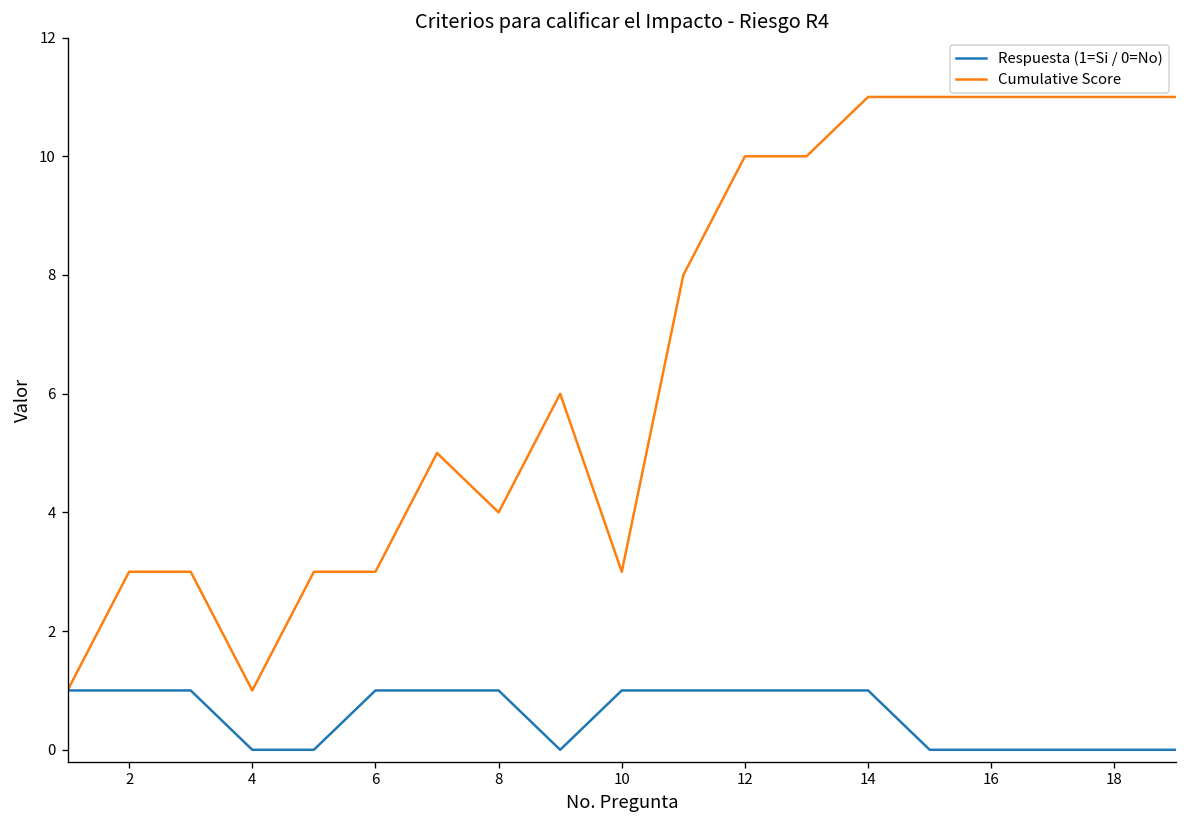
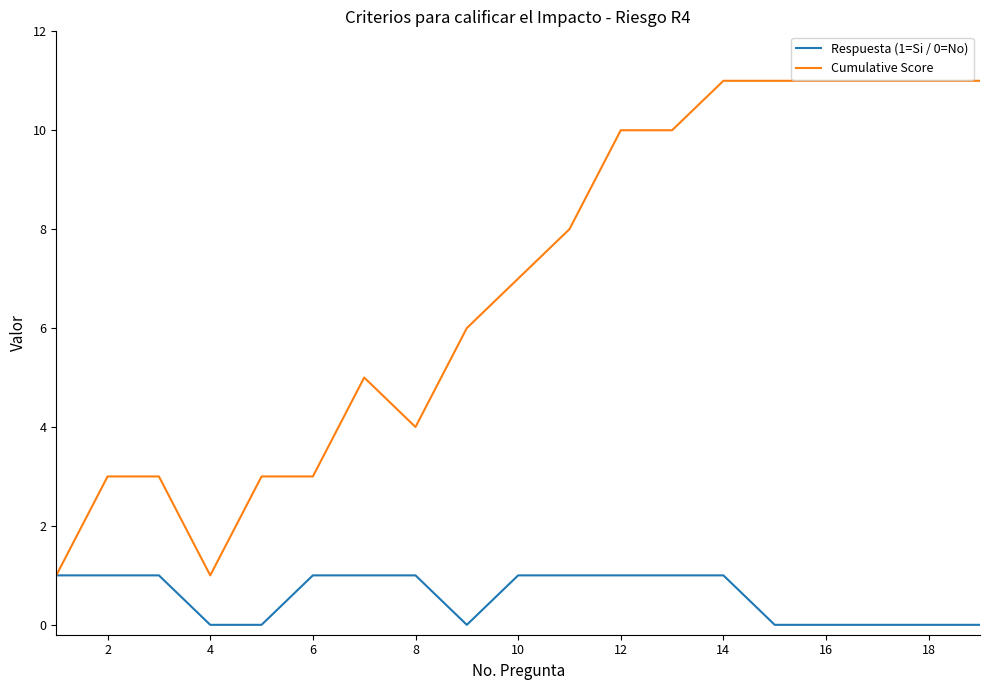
Cumulative Score, 10: 3 -> 7
